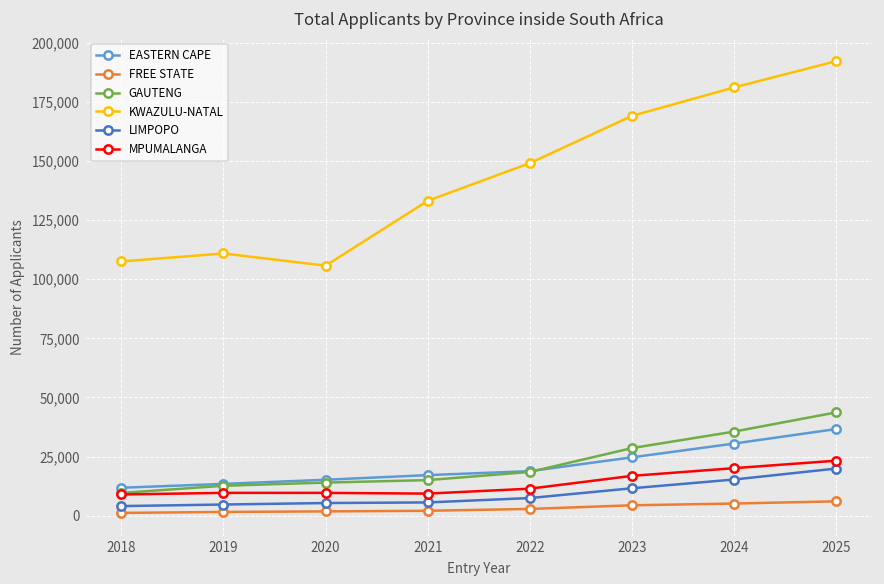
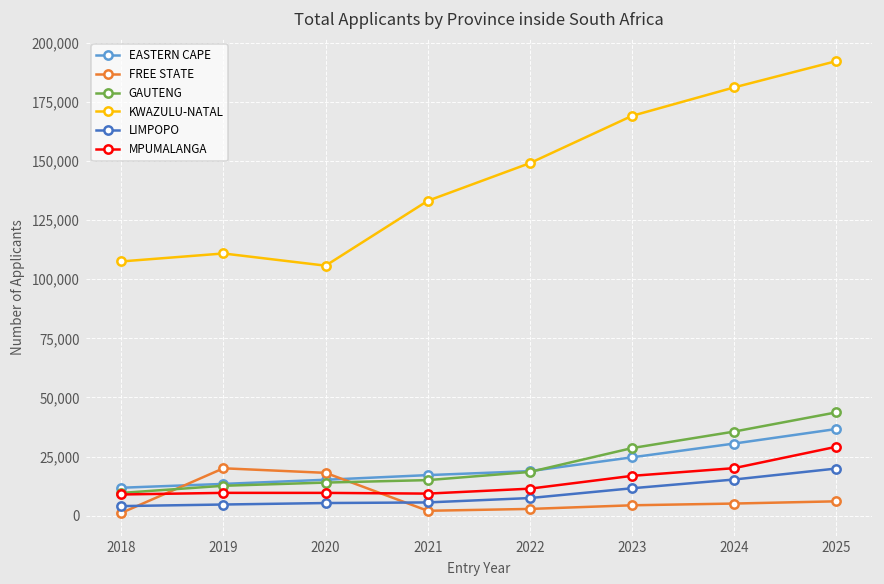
FREE STATE, 2019: 2,000 -> 20,000
FREE STATE, 2020: 2,000 -> 18,000
MPUMALANGA, 2025: 23,000 -> 29,000
